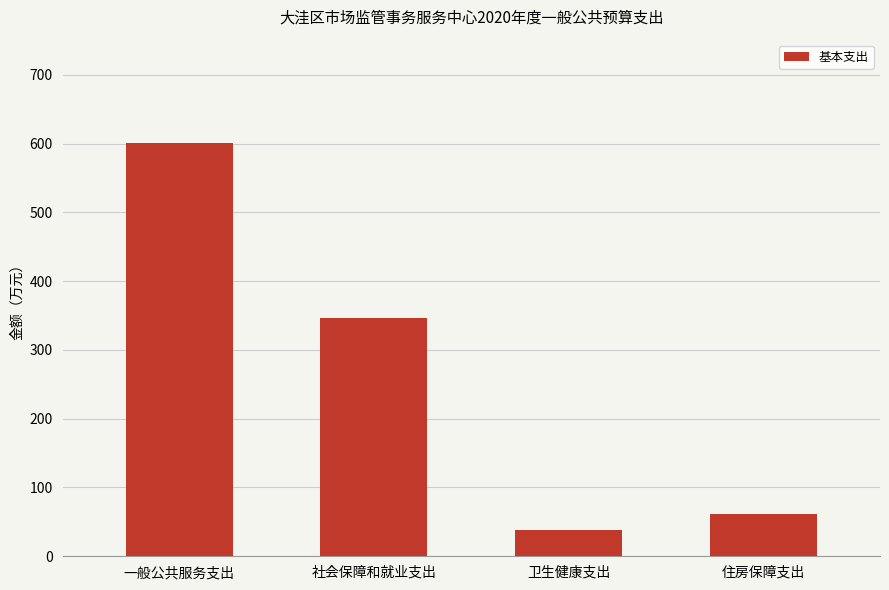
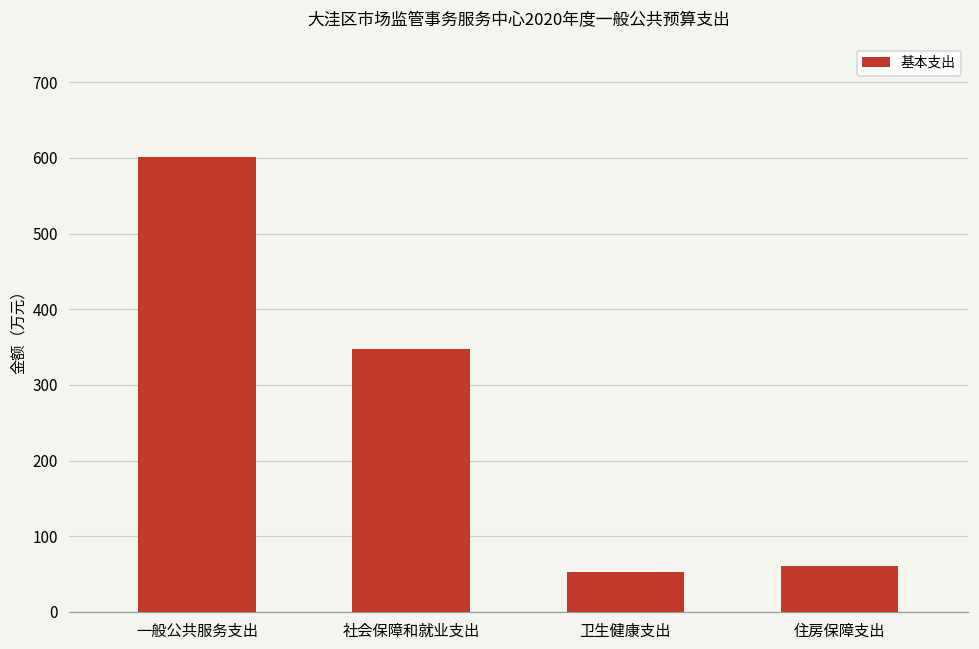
卫生健康支出: 40 -> 50
